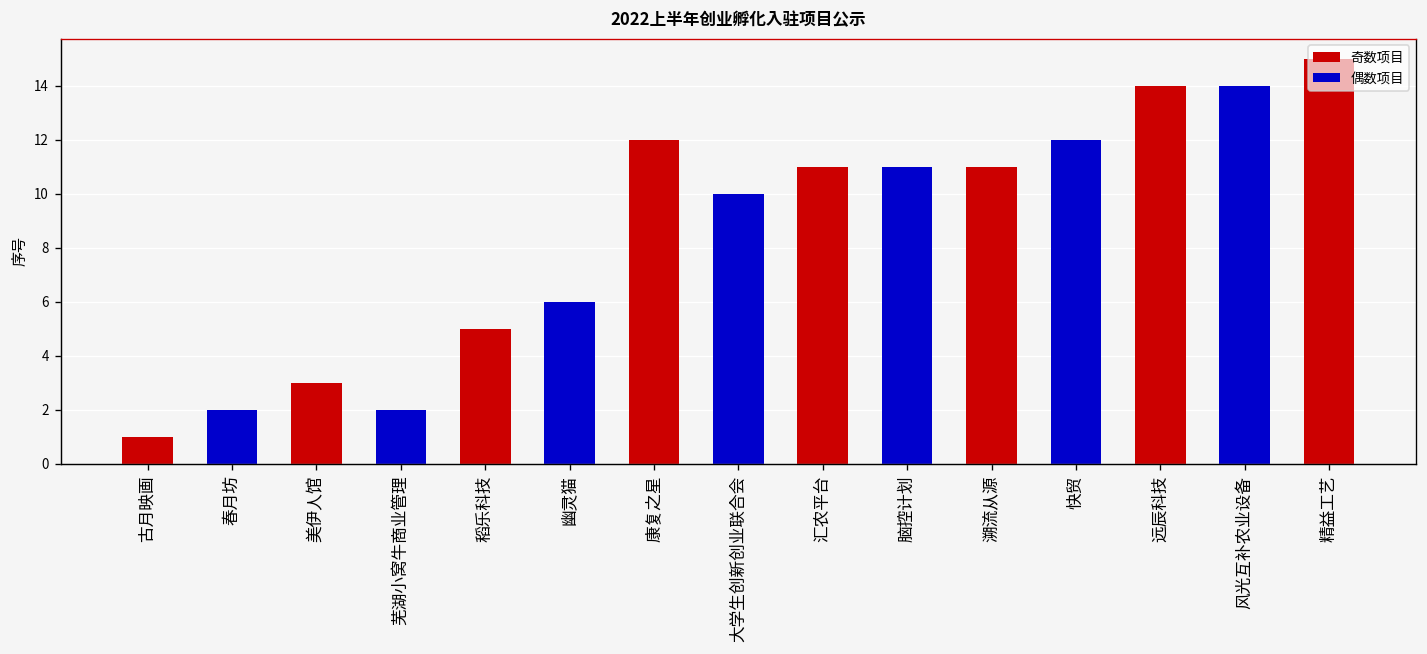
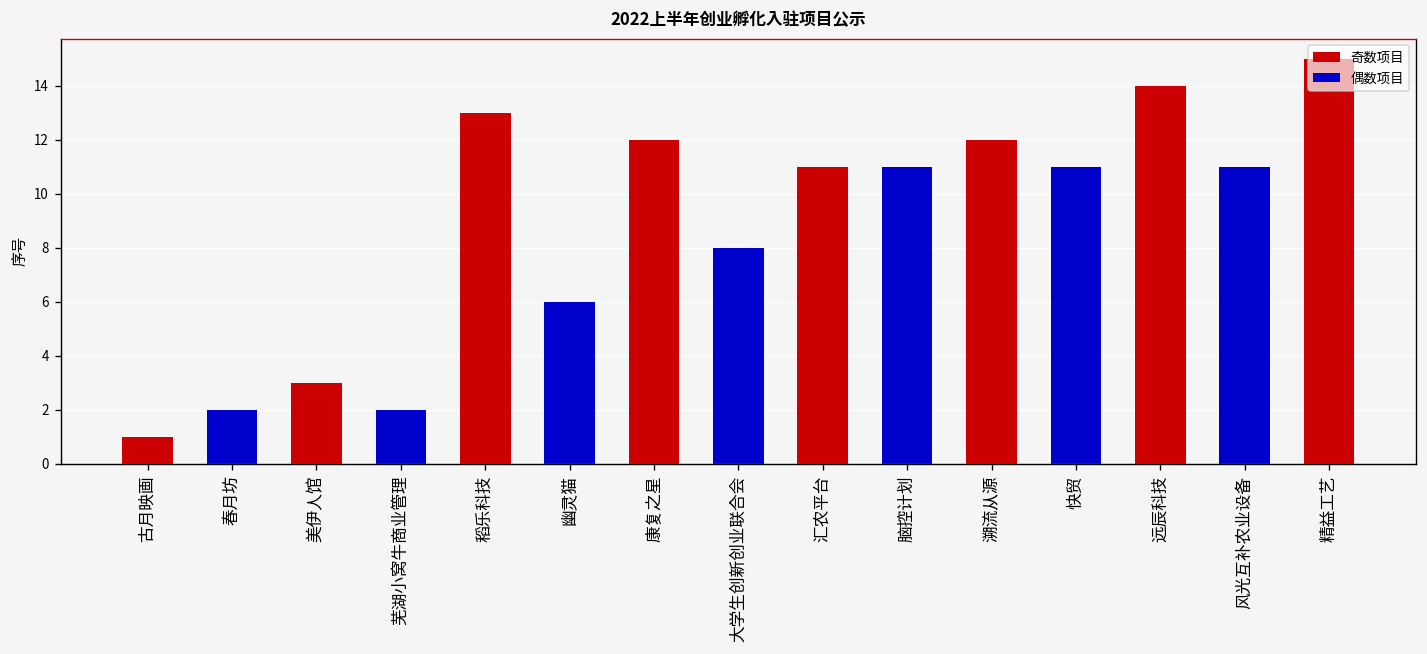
稻乐科技: 5 -> 13
大学生创新创业联合会: 10 -> 8
溯流从源: 11 -> 12
快贸: 12 -> 11
风光互补农业设备: 14 -> 11
